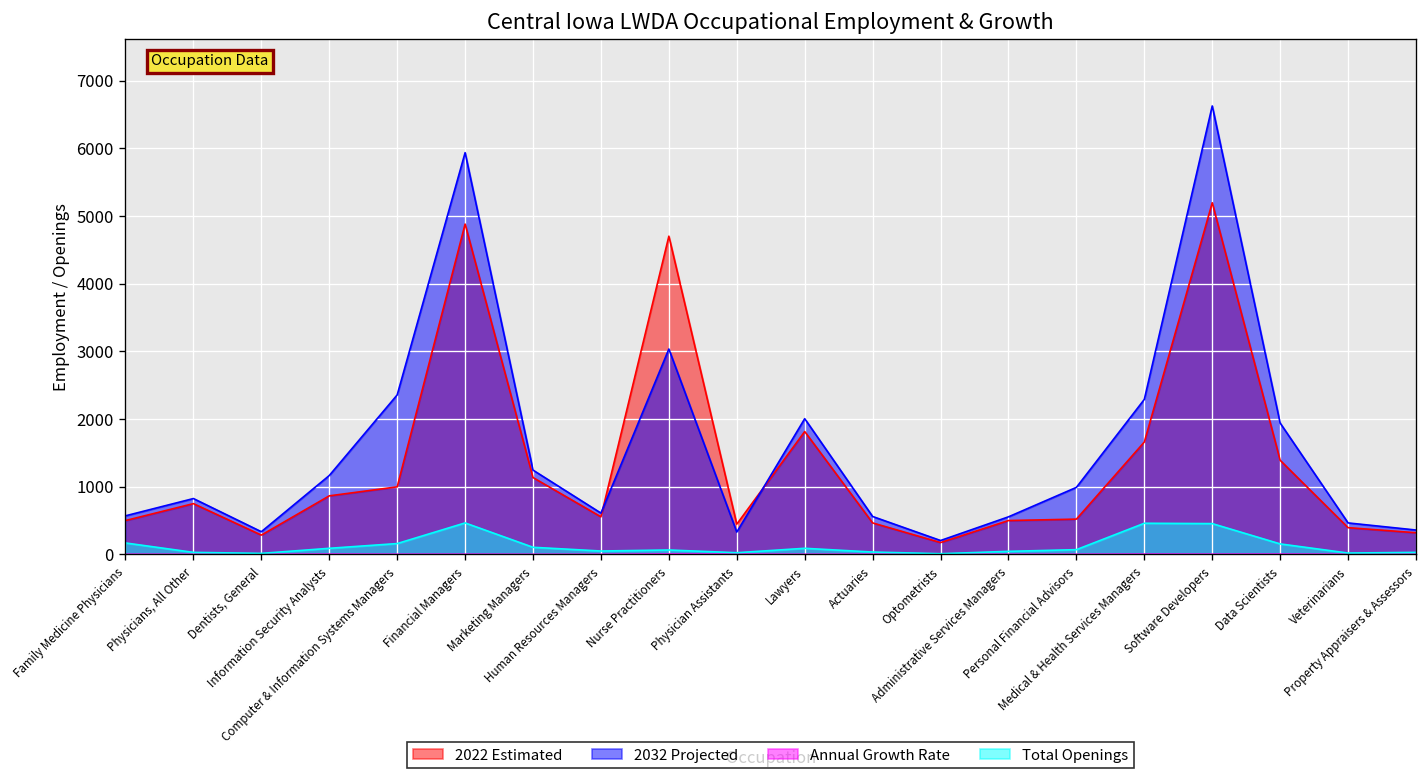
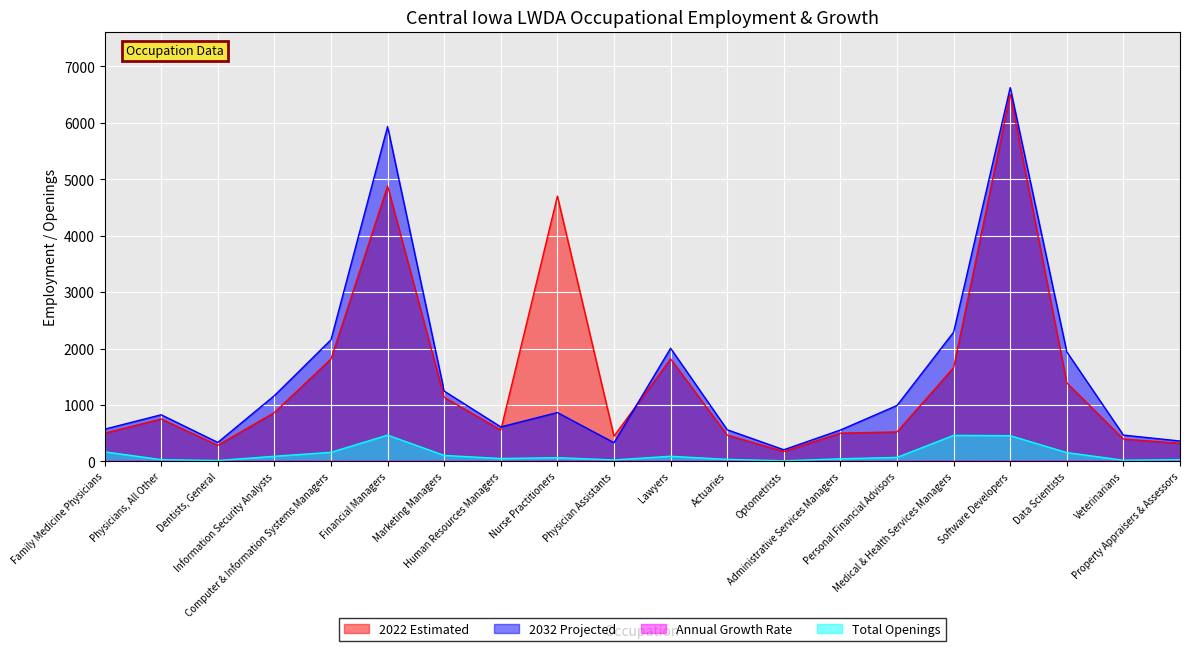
2022 Estimated, Computer & Information Systems Managers: 1000 -> 1800
2032 Projected, Computer & Information Systems Managers: 2400 -> 2200
2032 Projected, Nurse Practitioners: 3000 -> 900
2022 Estimated, Software Developers: 5200 -> 6500
